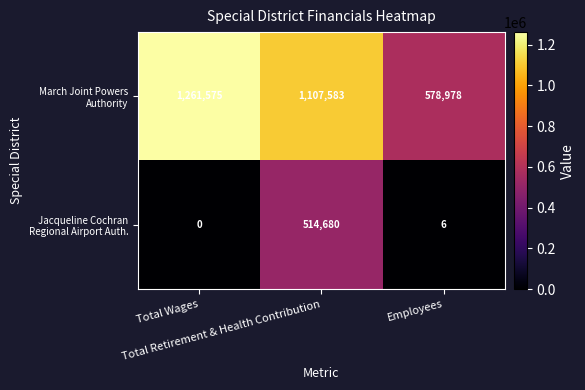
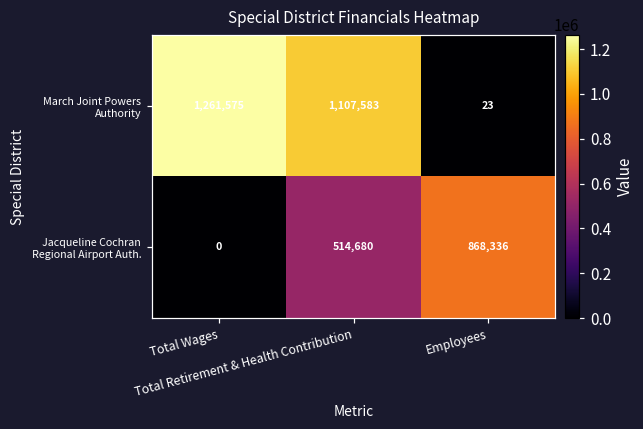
March Joint Powers Authority, Employees: 578,978 -> 23
Jacqueline Cochran Regional Airport Auth., Employees: 6 -> 868,336
